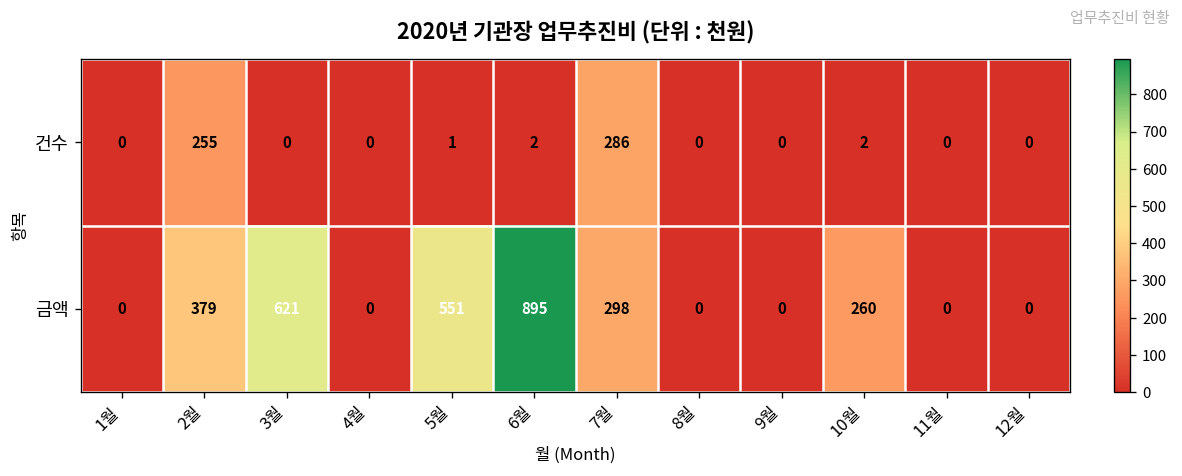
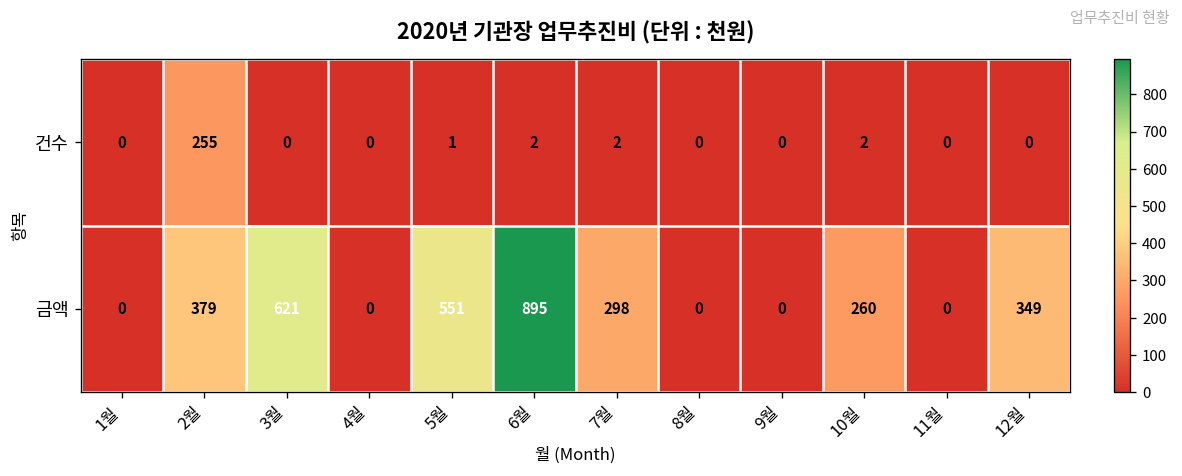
건수, 7월: 286 -> 2
금액, 12월: 0 -> 349
